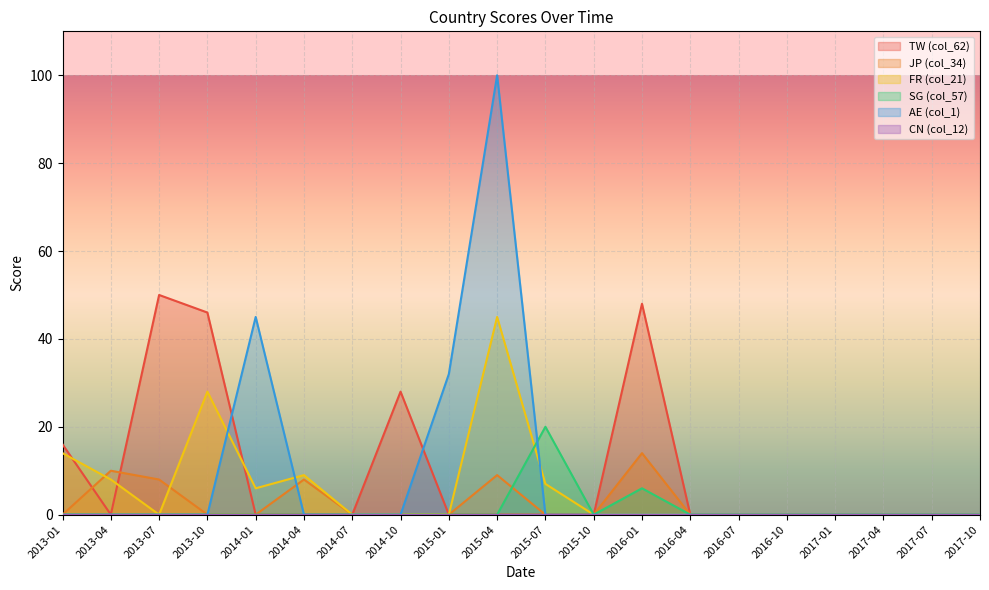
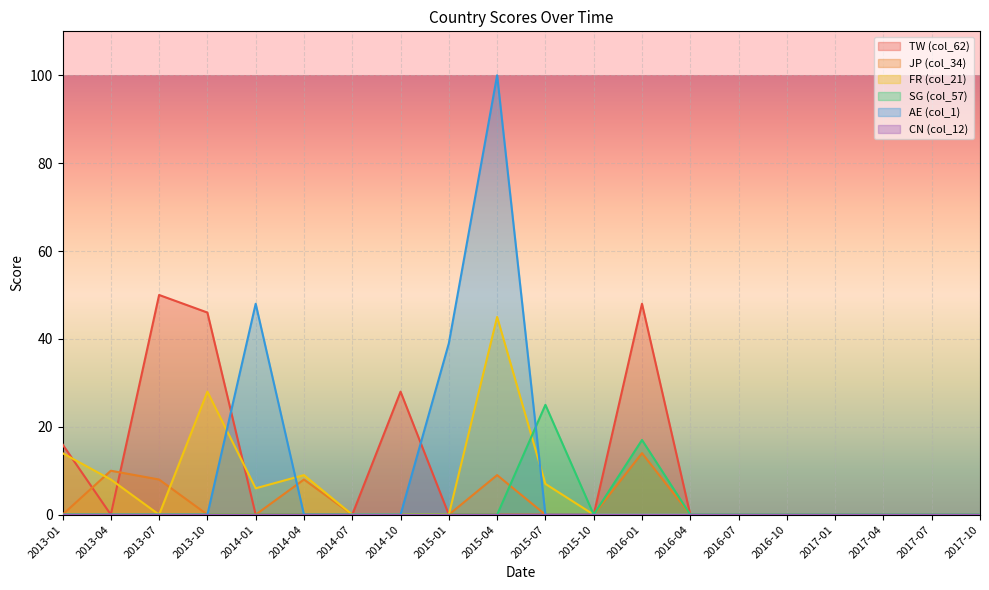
AE (col_1), 2014-01: 45 -> 48
AE (col_1), 2015-01: 32 -> 39
SG (col_57), 2015-07: 20 -> 25
SG (col_57), 2016-01: 6 -> 17
